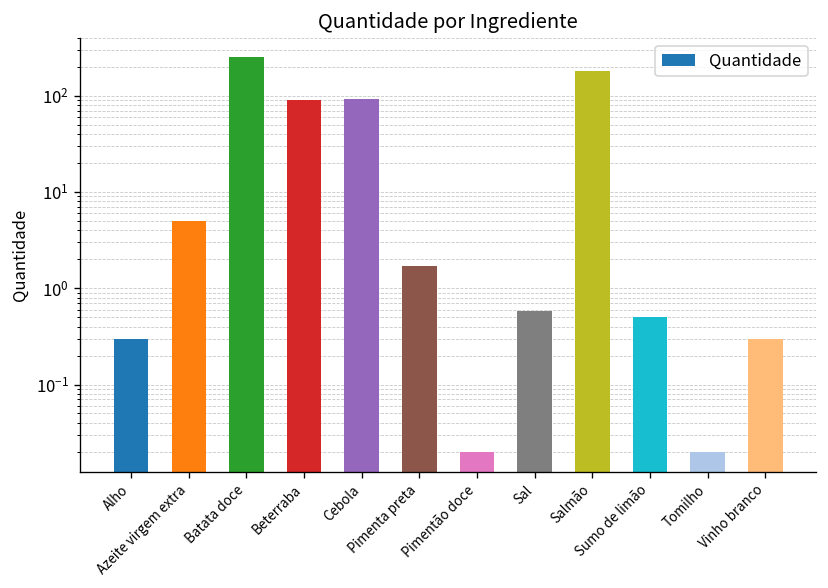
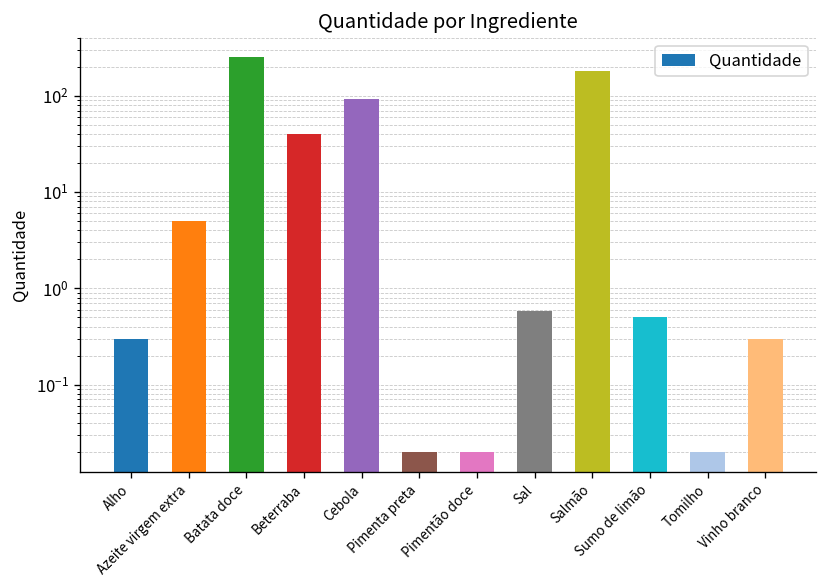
Beterraba: 90 -> 40
Pimenta preta: 1.7 -> 0.02
